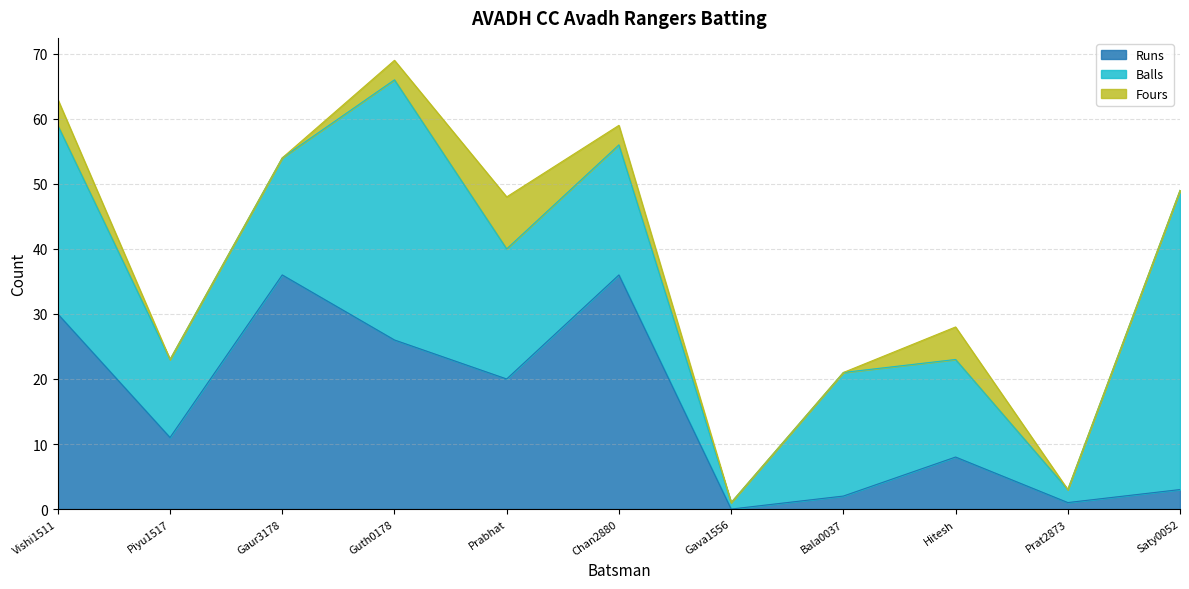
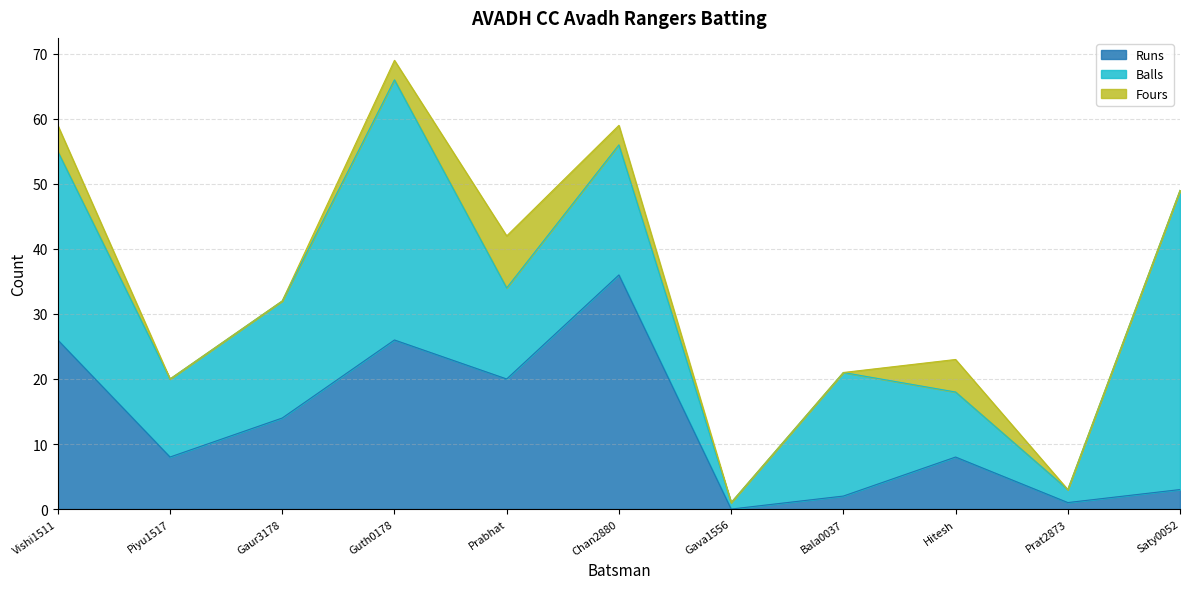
Runs, Vishi1511: 30 -> 26
Runs, Piyu1517: 11 -> 8
Runs, Gaur3178: 36 -> 14
Balls, Prabhat: 20 -> 14
Balls, Hitesh: 15 -> 10
